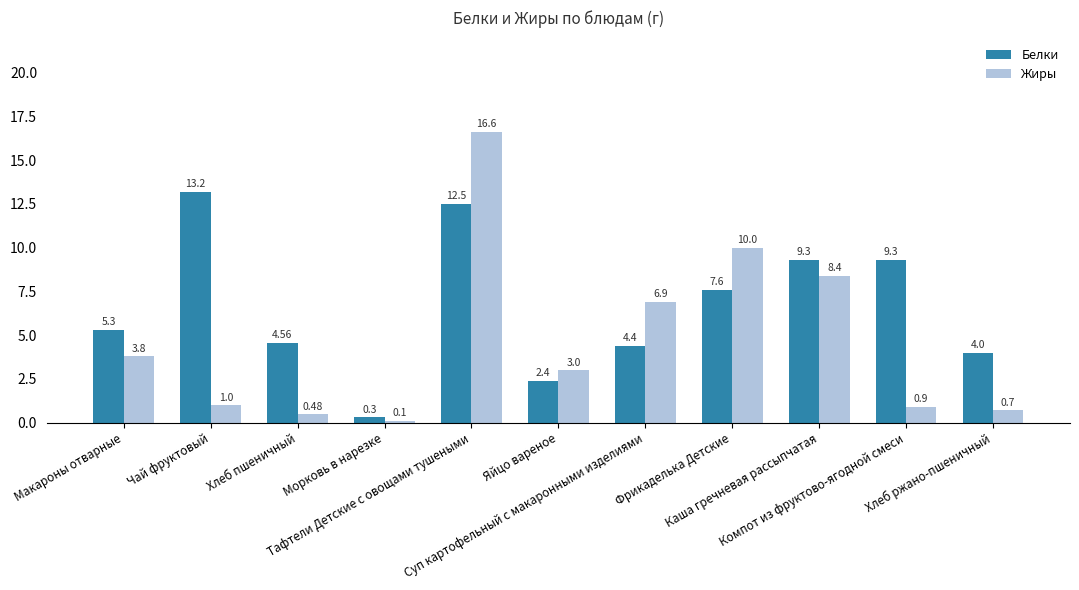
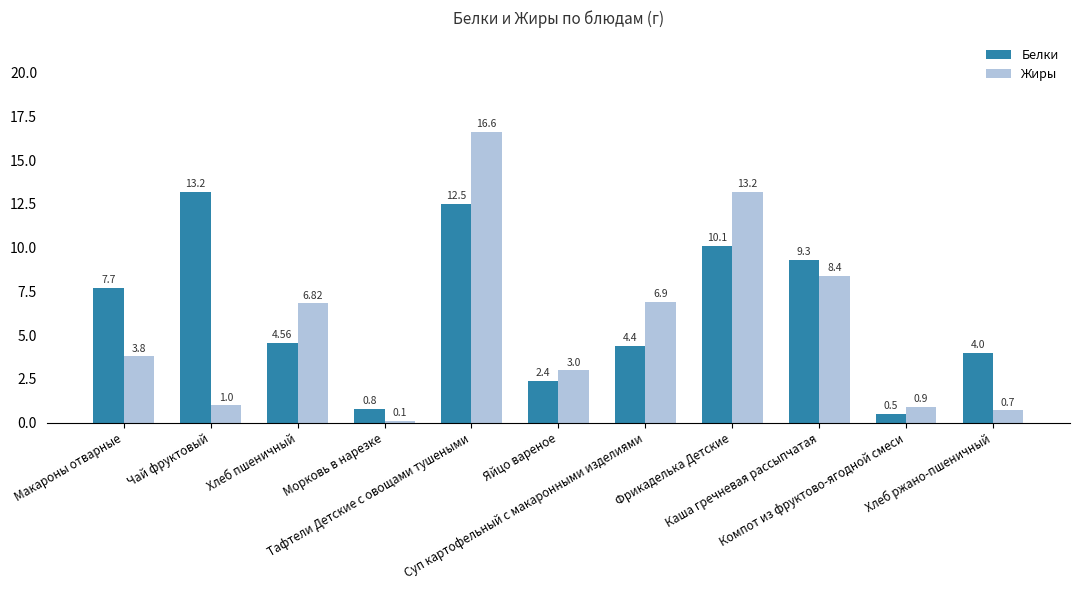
Белки, Макароны отварные: 5.3 -> 7.7
Жиры, Хлеб пшеничный: 0.48 -> 6.82
Белки, Морковь в нарезке: 0.3 -> 0.8
Белки, Фрикаделька Детские: 7.6 -> 10.1
Жиры, Фрикаделька Детские: 10.0 -> 13.2
Белки, Компот из фруктово-ягодной смеси: 9.3 -> 0.5
